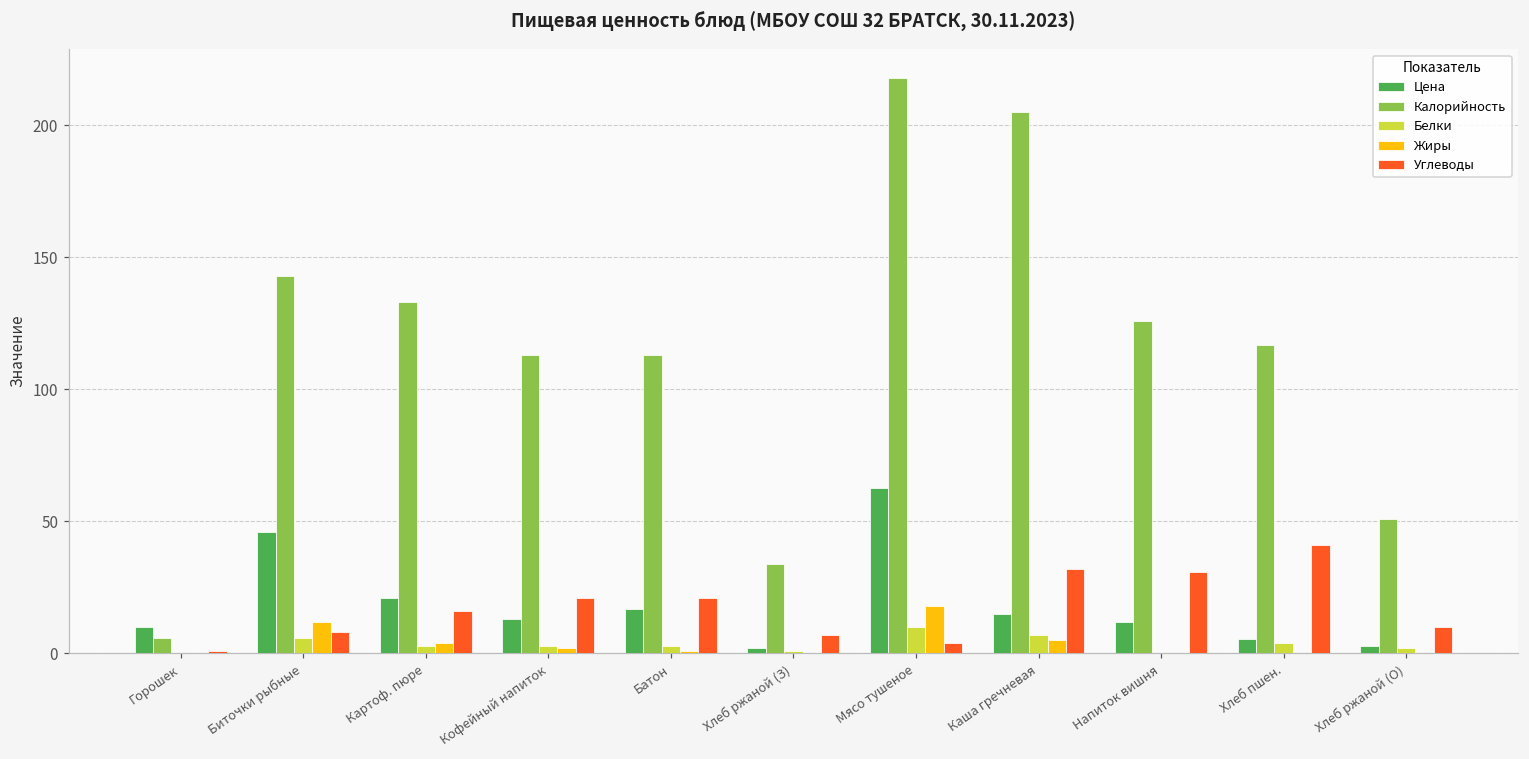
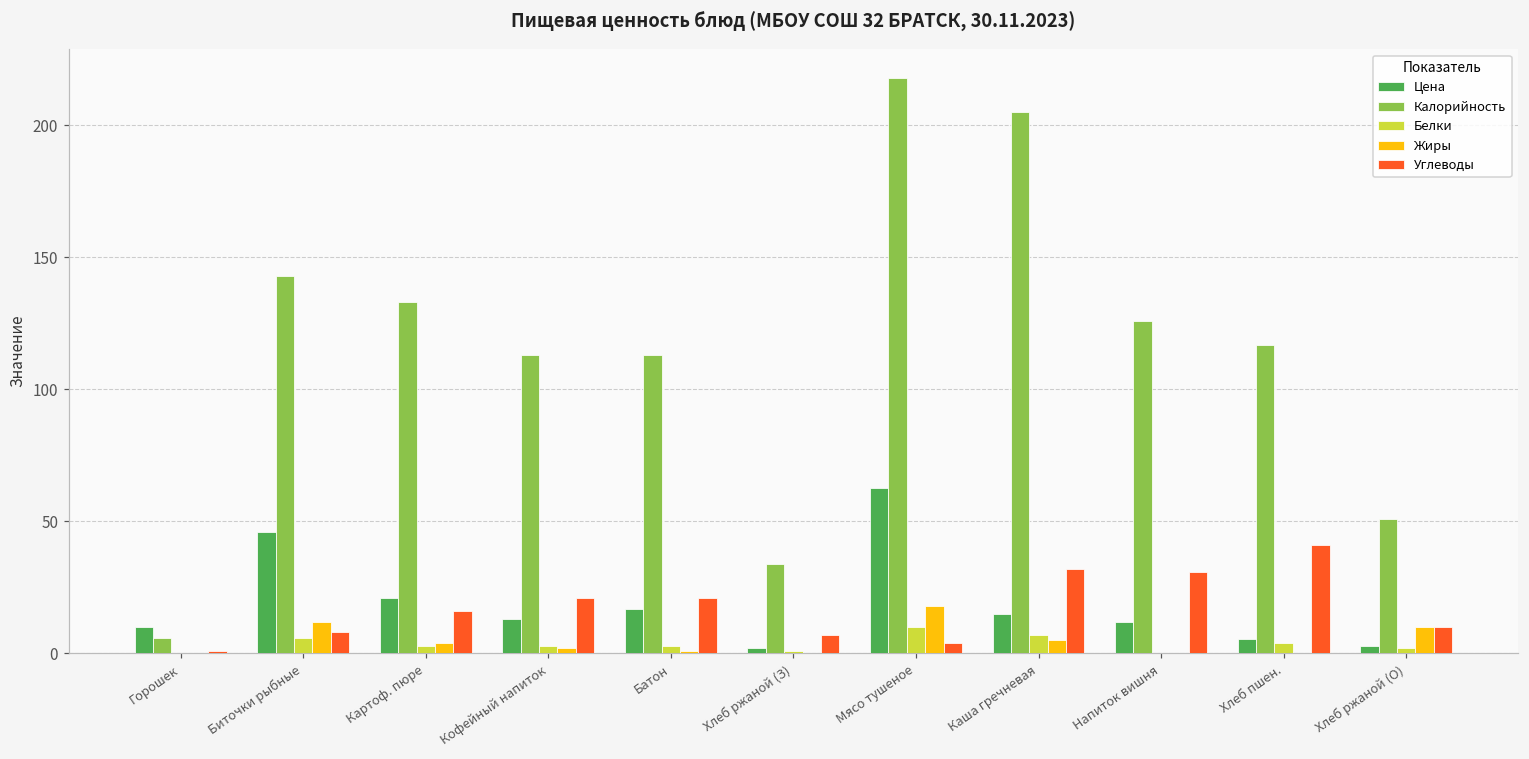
Жиры, Хлеб ржаной (О): 0 -> 10
